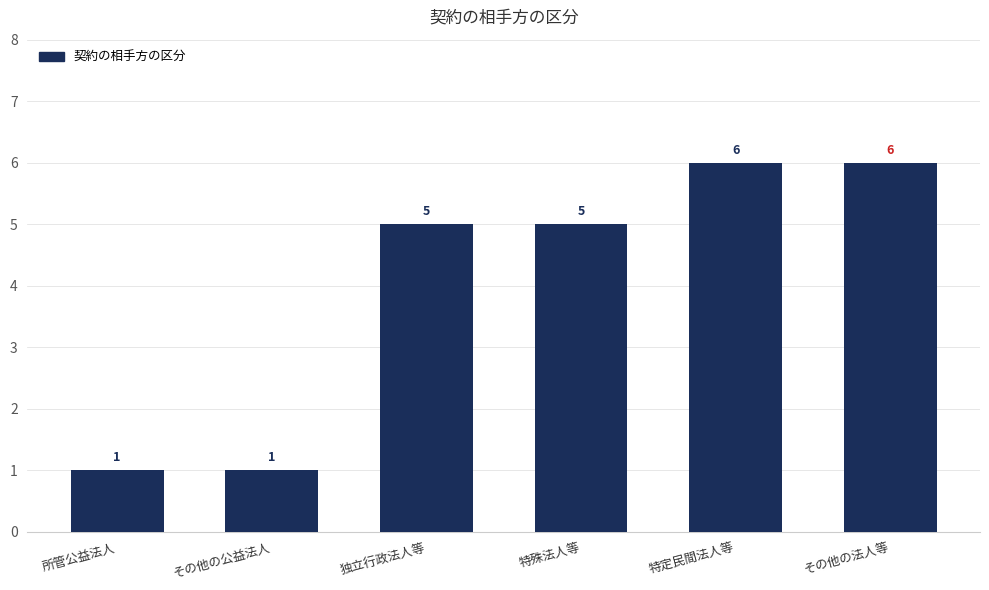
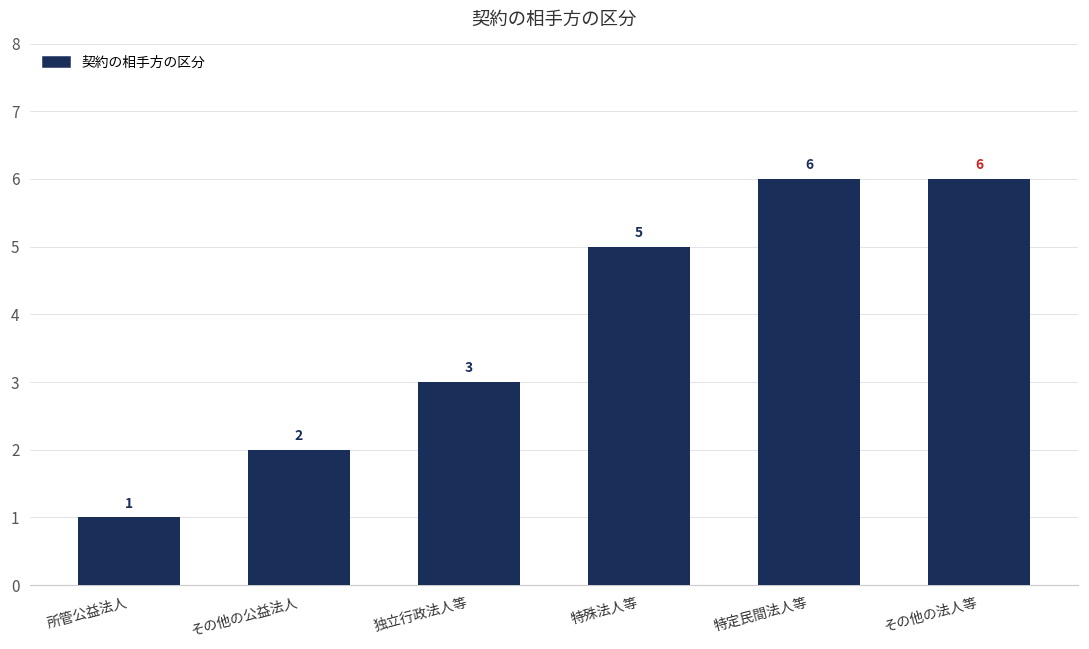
その他の公益法人: 1 -> 2
独立行政法人等: 5 -> 3
